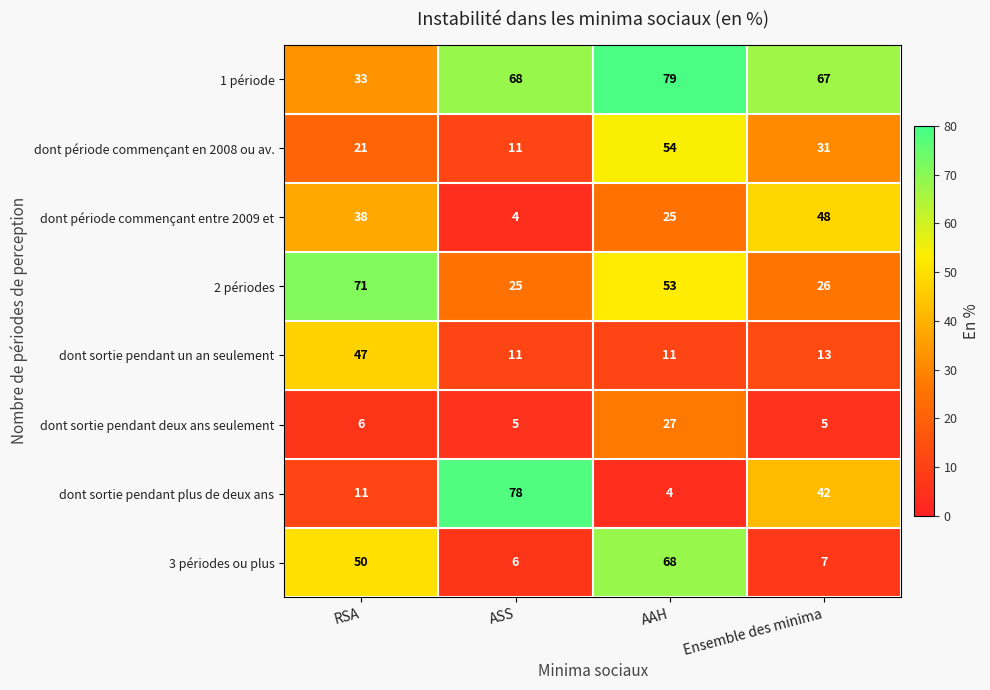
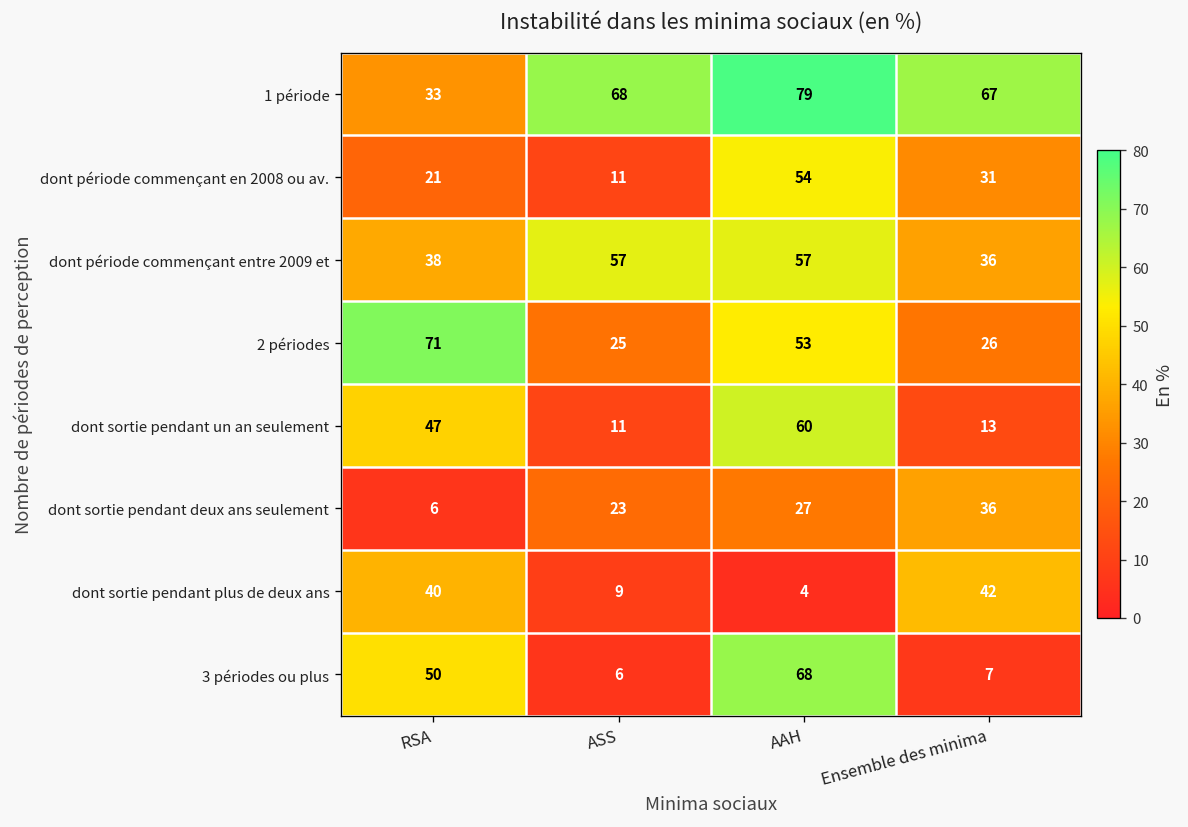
dont période commençant entre 2009 et, ASS: 4 -> 57
dont période commençant entre 2009 et, AAH: 25 -> 57
dont période commençant entre 2009 et, Ensemble des minima: 48 -> 36
dont sortie pendant un an seulement, AAH: 11 -> 60
dont sortie pendant deux ans seulement, ASS: 5 -> 23
dont sortie pendant deux ans seulement, Ensemble des minima: 5 -> 36
dont sortie pendant plus de deux ans, RSA: 11 -> 40
dont sortie pendant plus de deux ans, ASS: 78 -> 9
